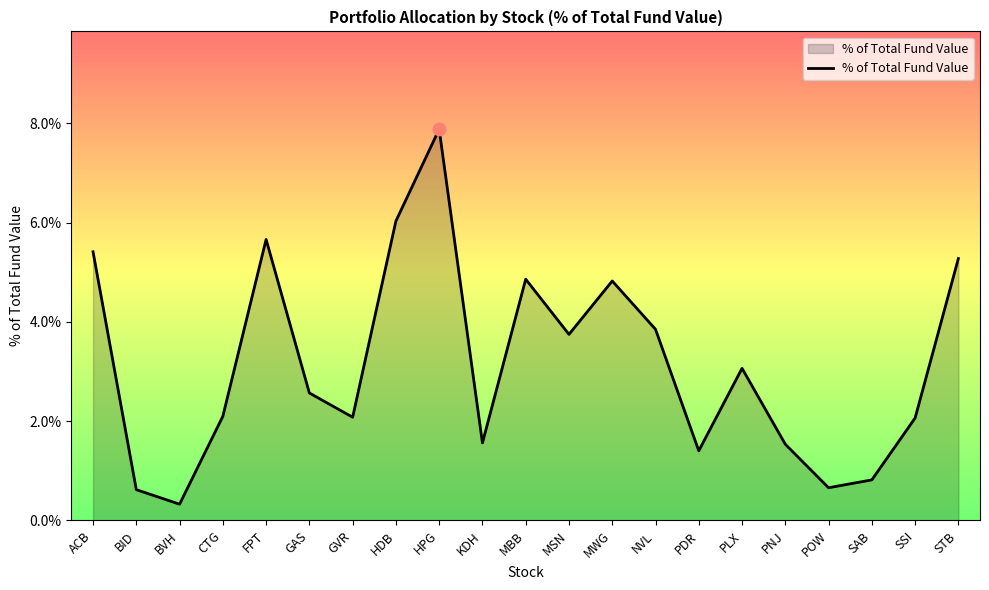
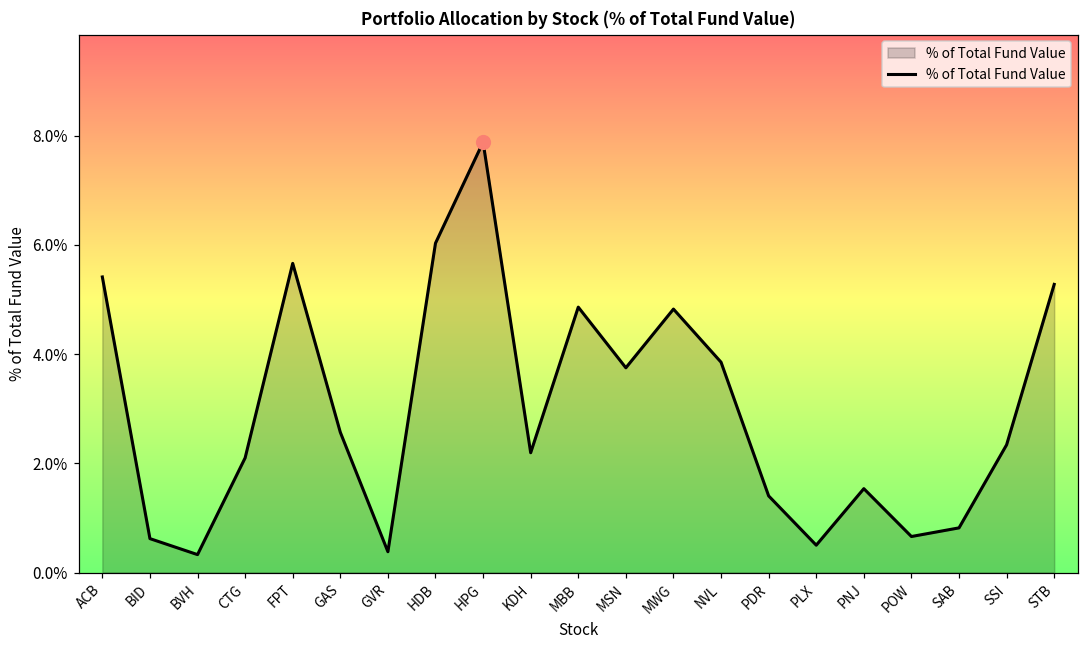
% of Total Fund Value, GVR: 2.1% -> 0.4%
% of Total Fund Value, KDH: 1.6% -> 2.2%
% of Total Fund Value, PLX: 3.1% -> 0.5%
% of Total Fund Value, SSI: 2.1% -> 2.3%
